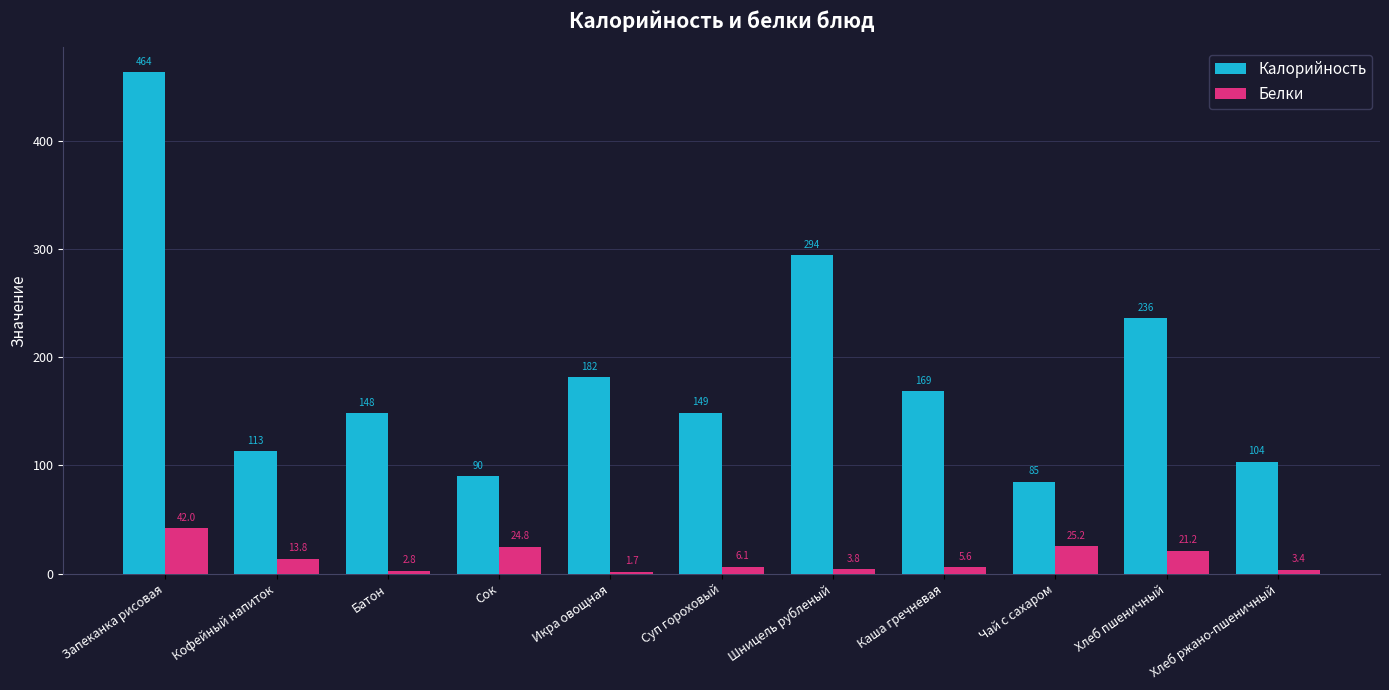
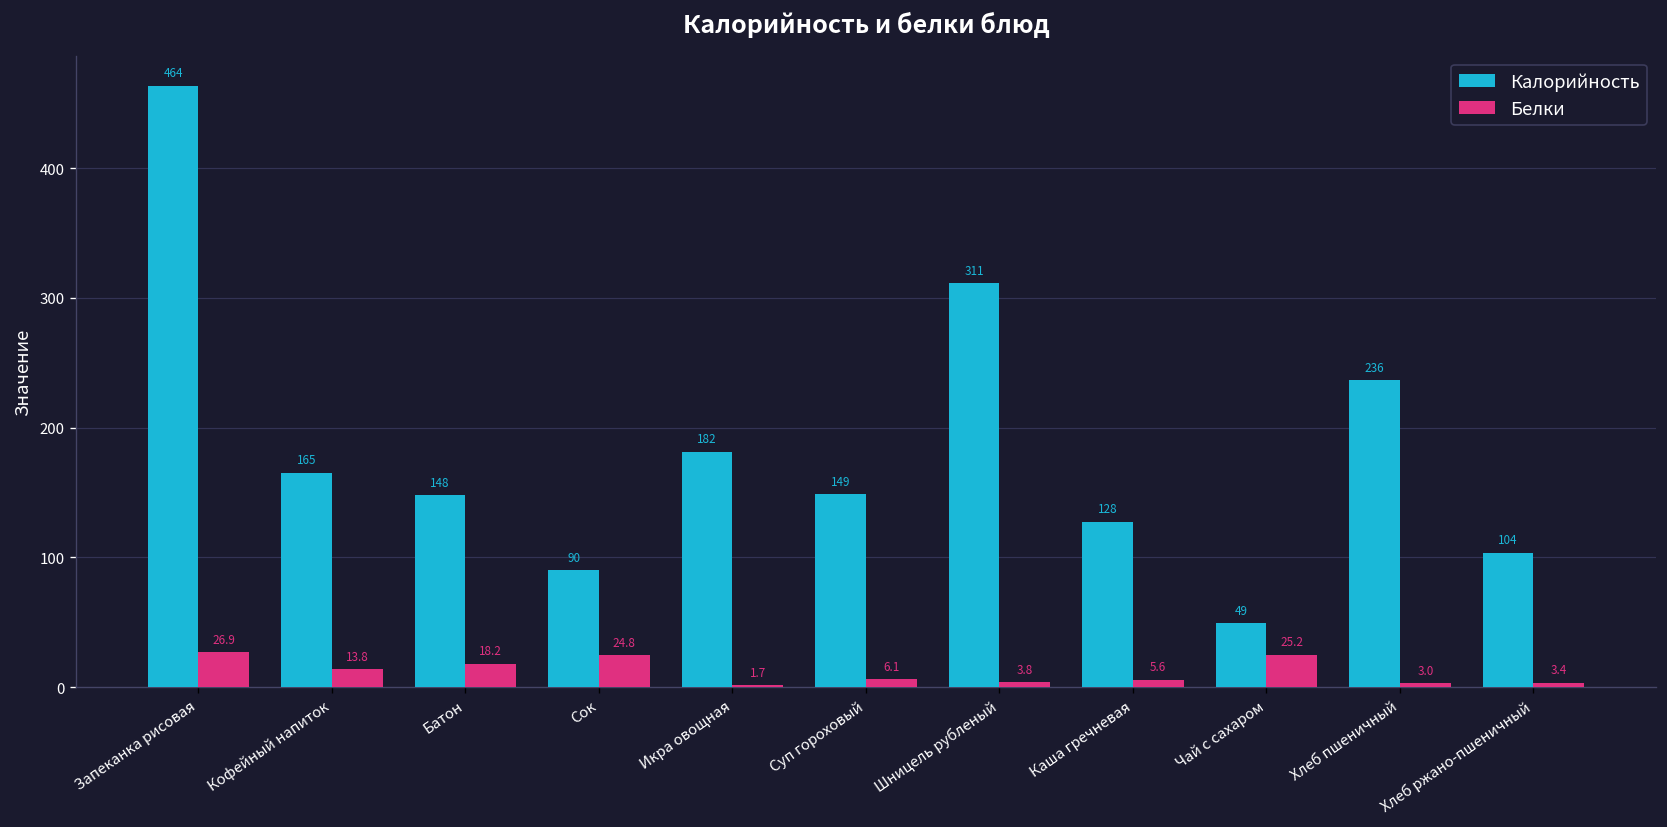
Белки, Запеканка рисовая: 42.0 -> 26.9
Калорийность, Кофейный напиток: 113 -> 165
Белки, Батон: 2.8 -> 18.2
Калорийность, Шницель рубленый: 294 -> 311
Калорийность, Каша гречневая: 169 -> 128
Калорийность, Чай с сахаром: 85 -> 49
Белки, Хлеб пшеничный: 21.2 -> 3.0
